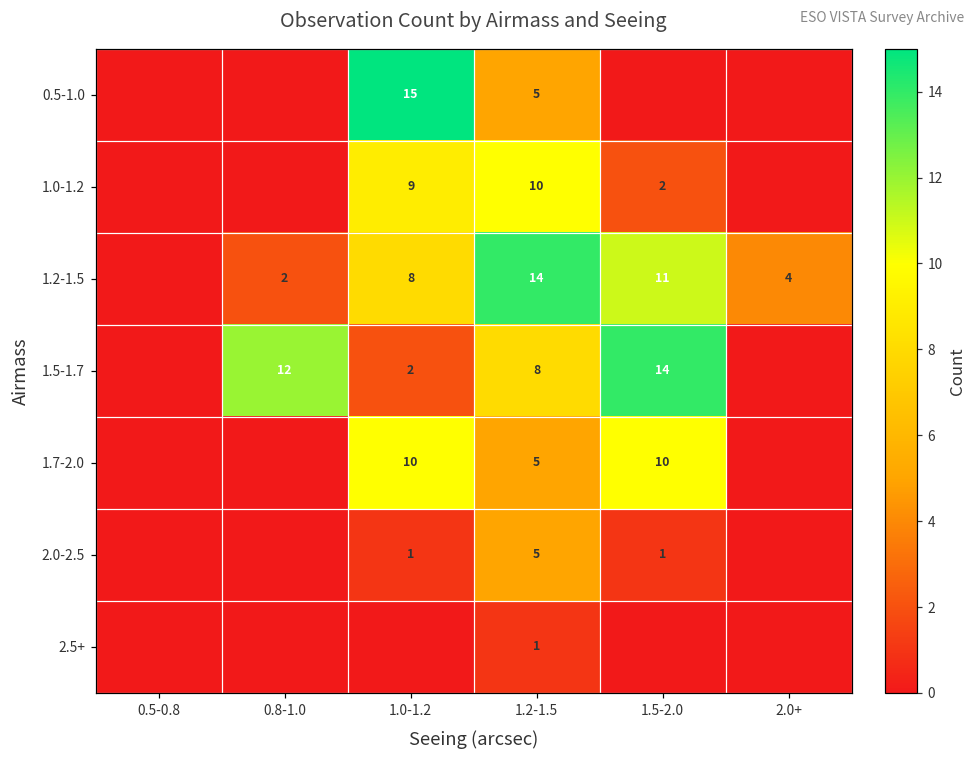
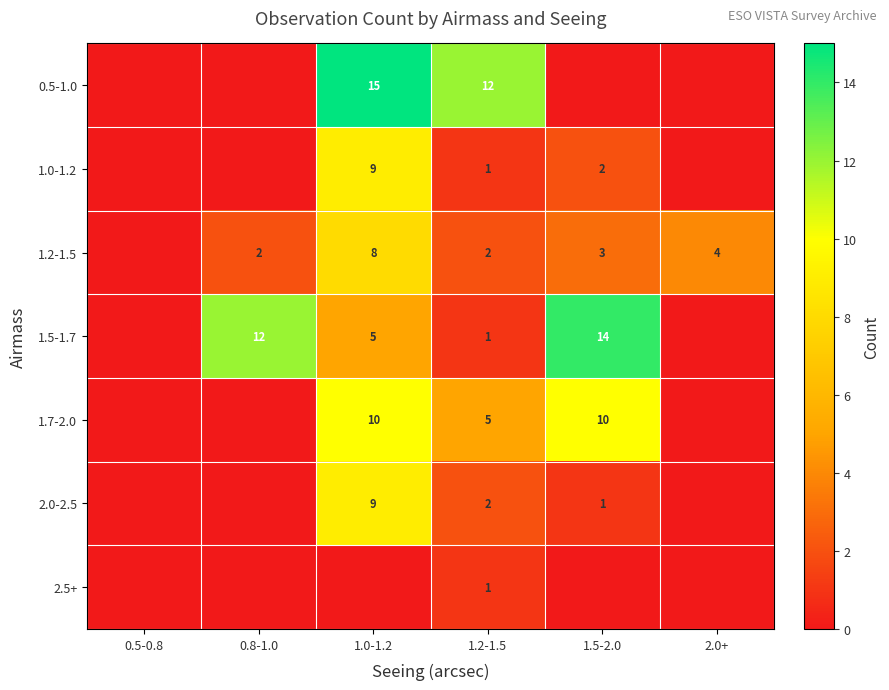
0.5-1.0, 1.2-1.5: 5 -> 12
1.0-1.2, 1.2-1.5: 10 -> 1
1.2-1.5, 1.2-1.5: 14 -> 2
1.2-1.5, 1.5-2.0: 11 -> 3
1.5-1.7, 1.0-1.2: 2 -> 5
1.5-1.7, 1.2-1.5: 8 -> 1
2.0-2.5, 1.0-1.2: 1 -> 9
2.0-2.5, 1.2-1.5: 5 -> 2
